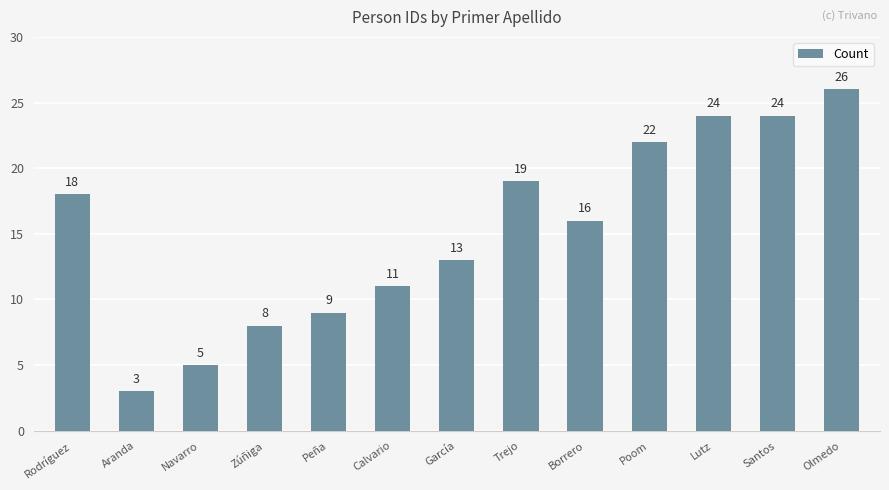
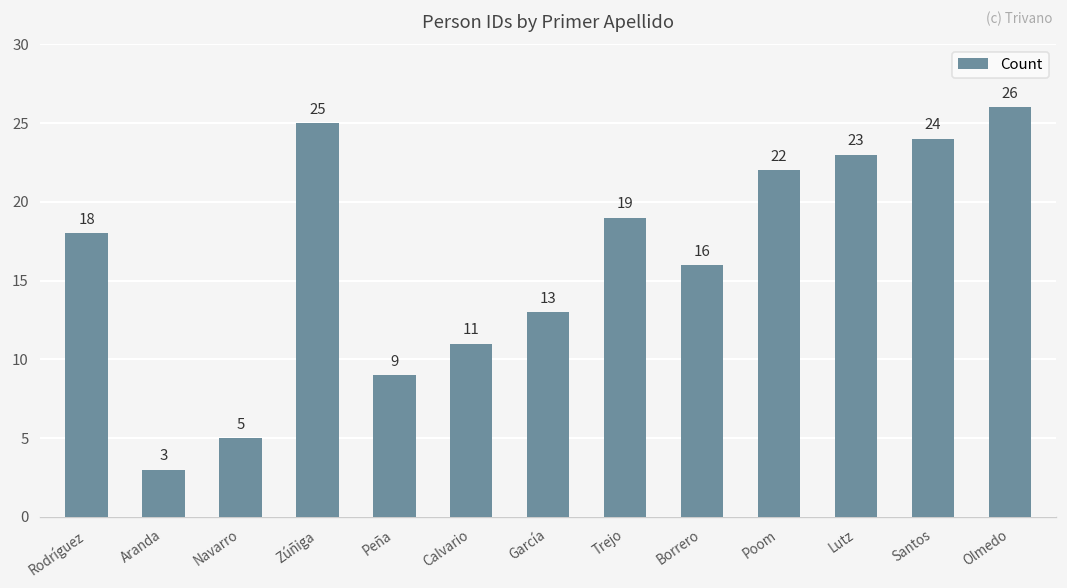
Zúñiga: 8 -> 25
Lutz: 24 -> 23
